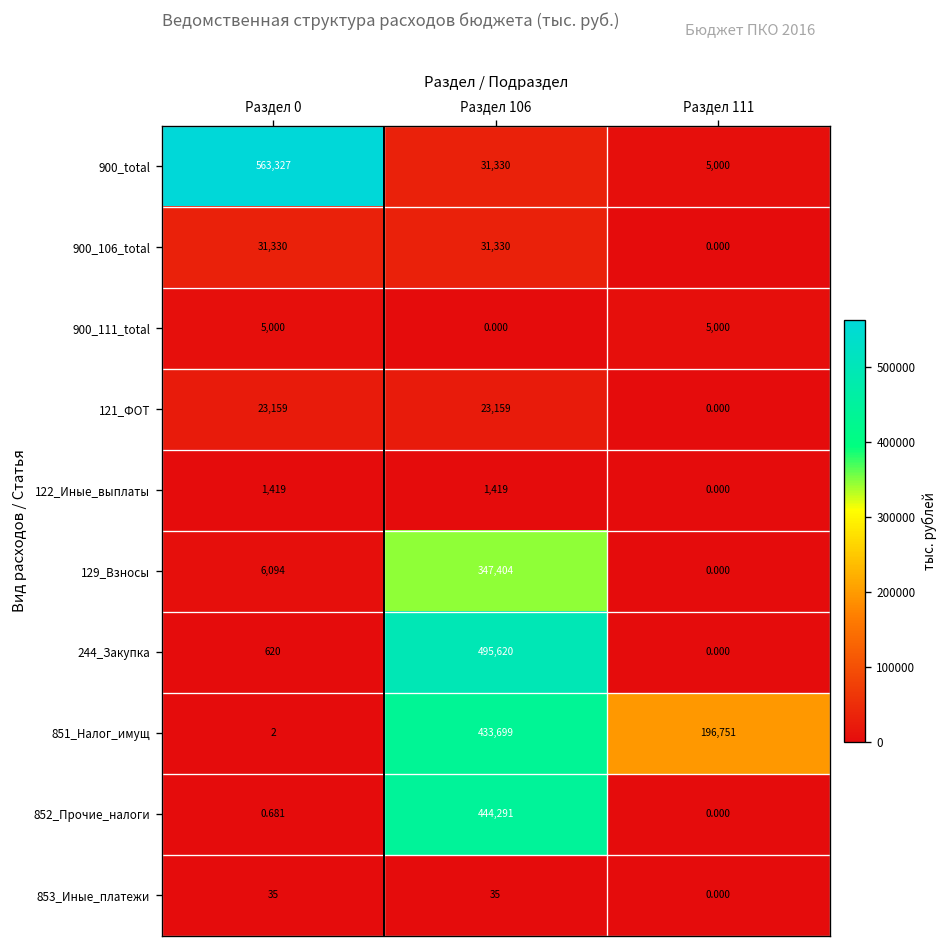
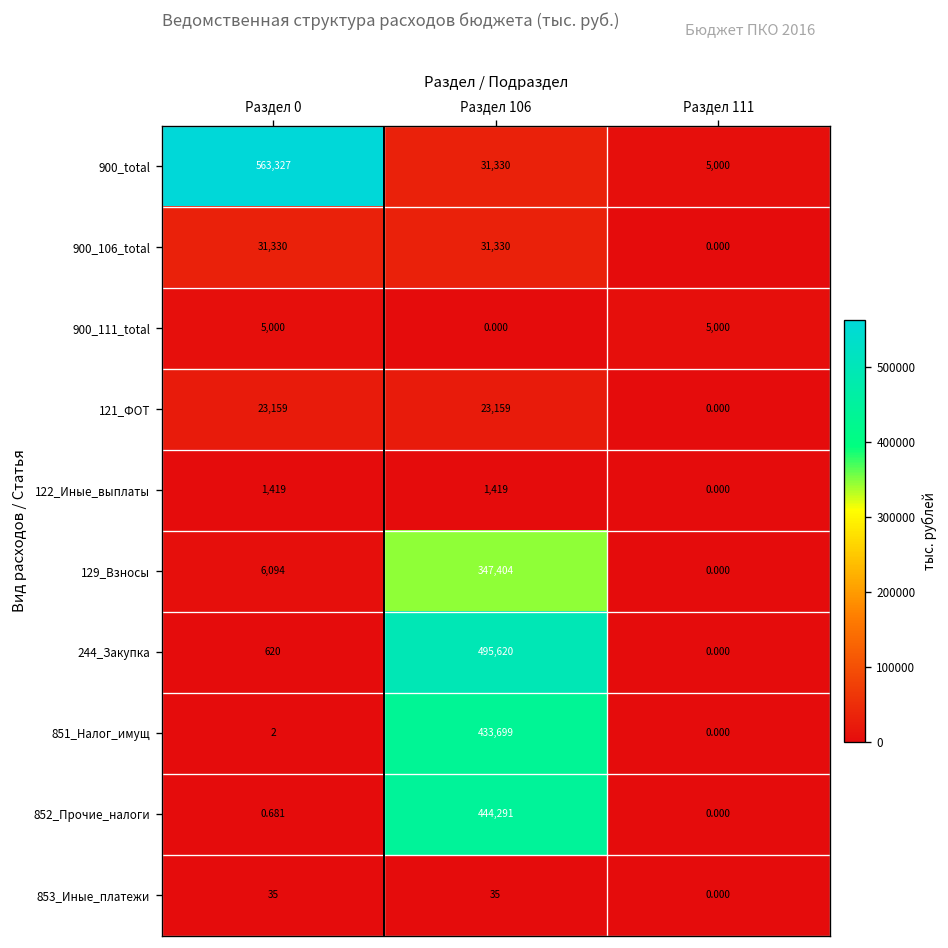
851_Налог_имущ, Раздел 111: 196,751 -> 0.000
